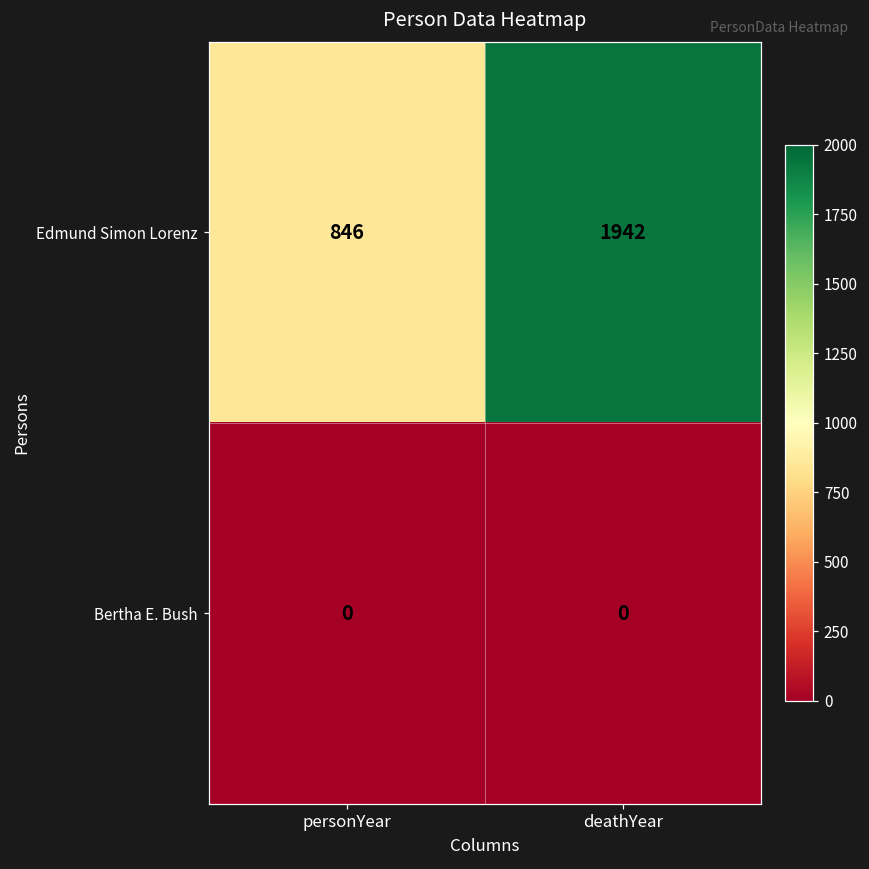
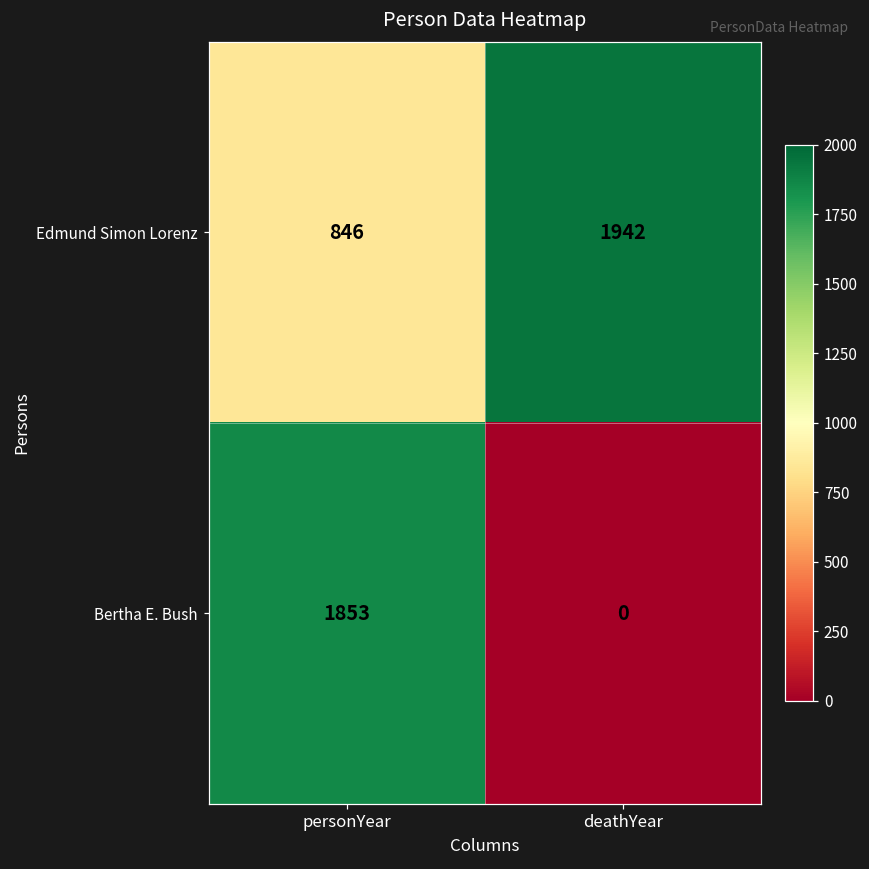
Bertha E. Bush, personYear: 0 -> 1853
